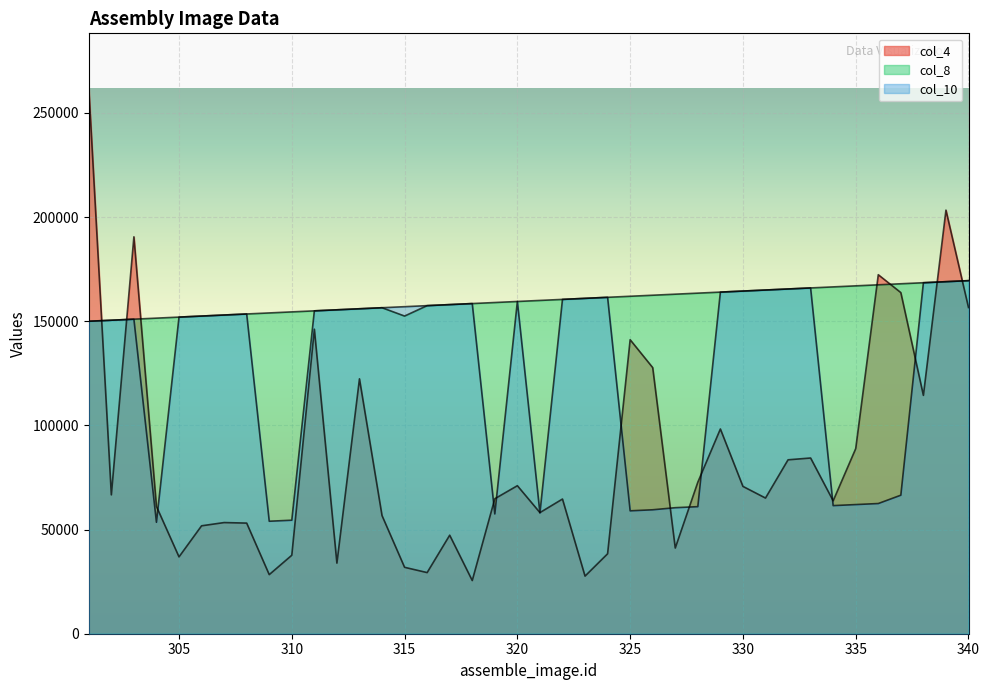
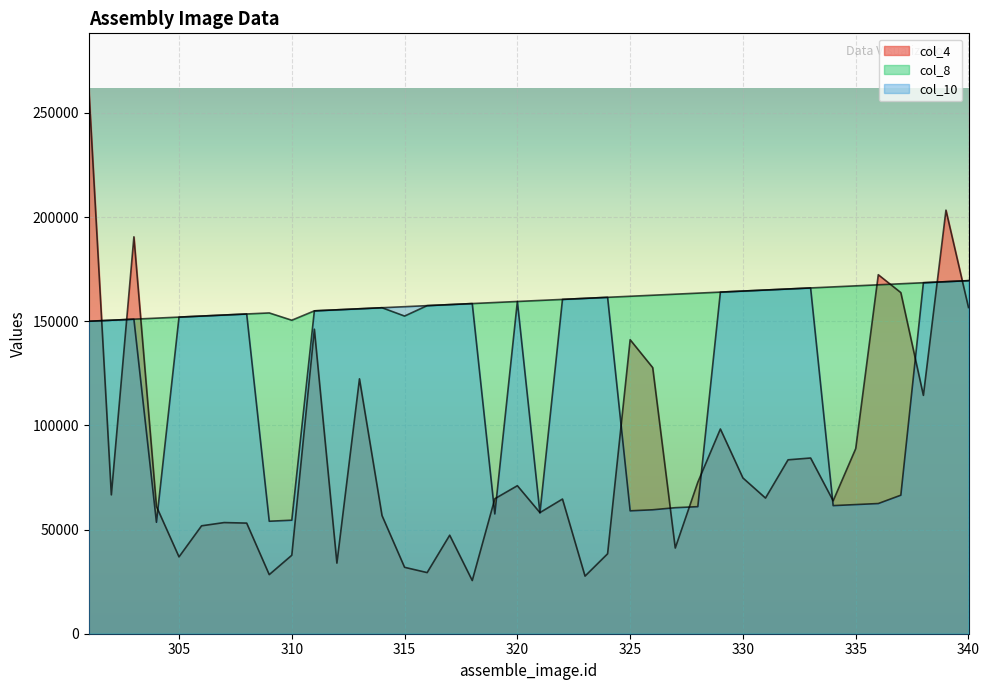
col_8, 310: 155000 -> 151000
col_4, 330: 71000 -> 75000
